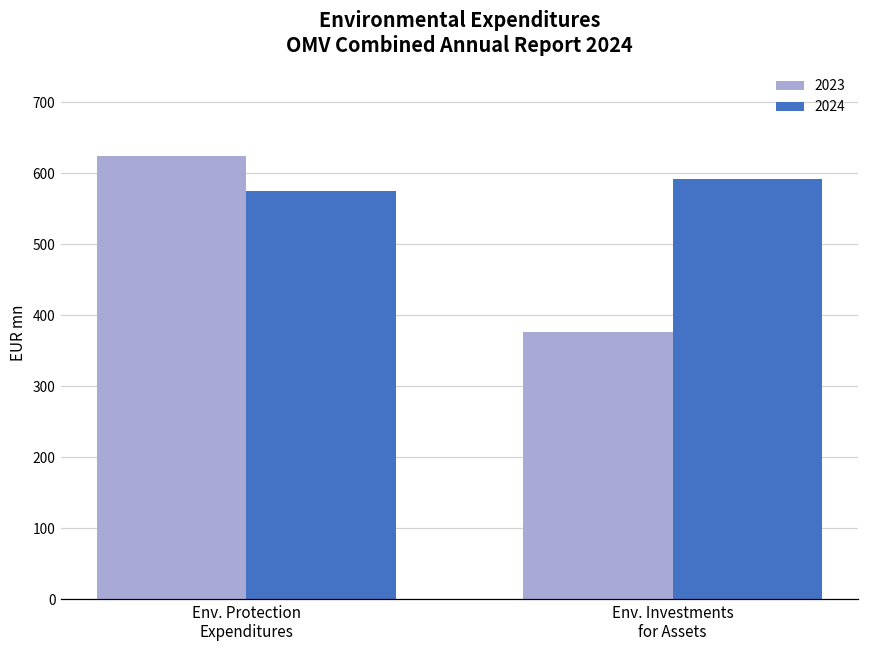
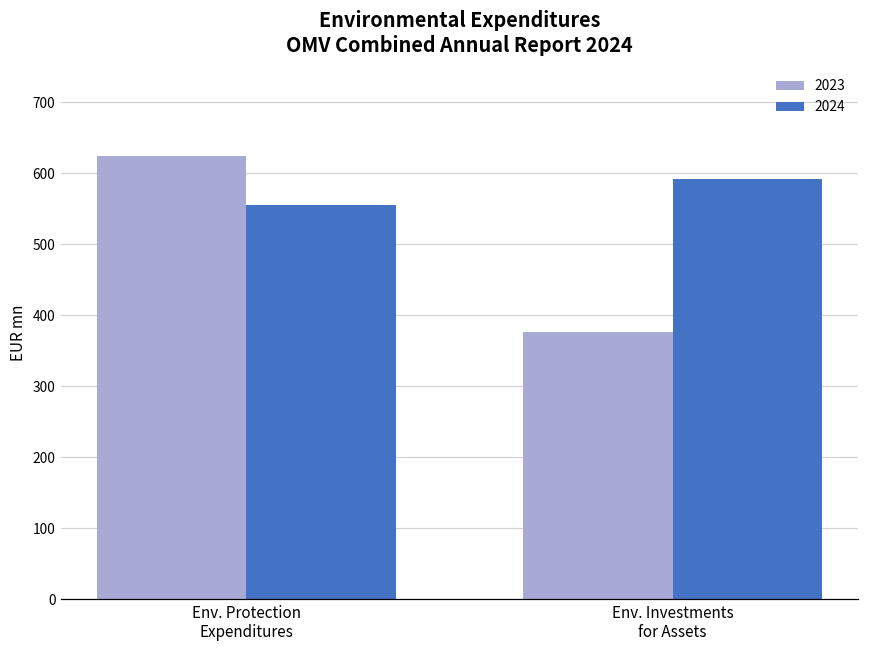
2024, Env. Protection Expenditures: 580 -> 560
